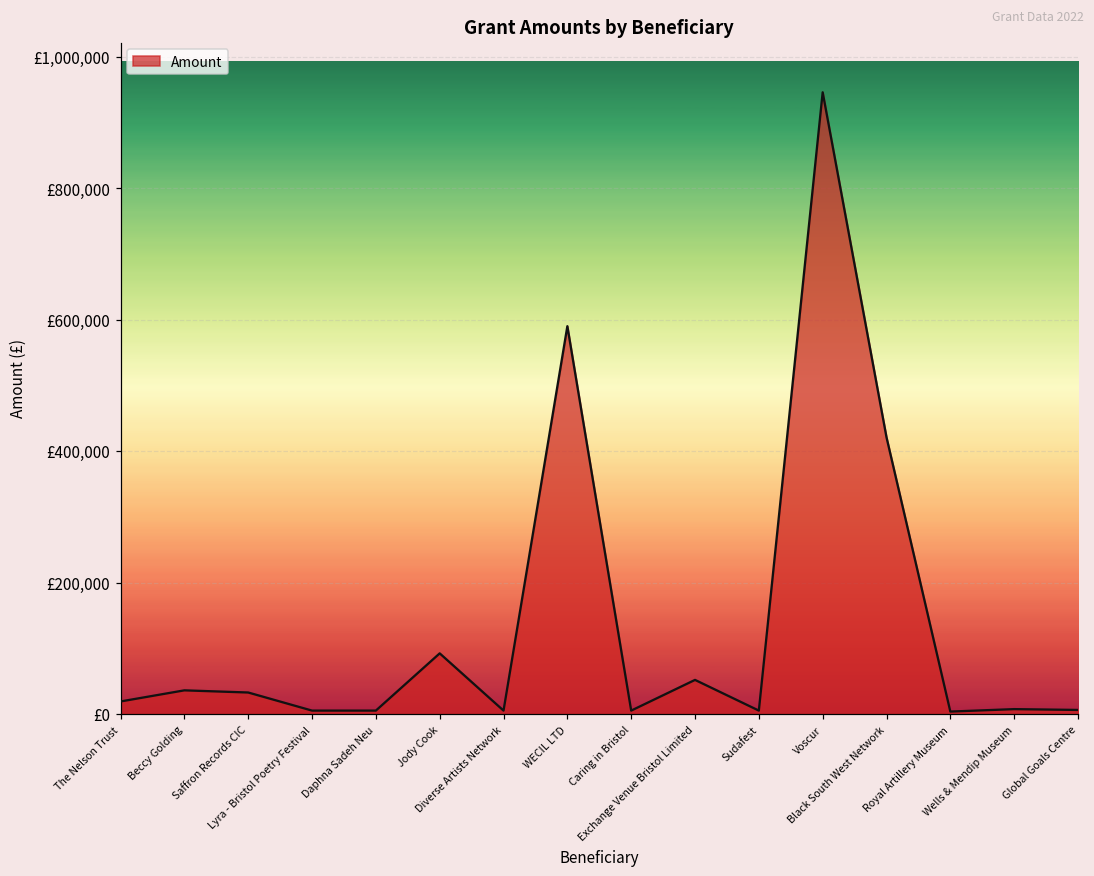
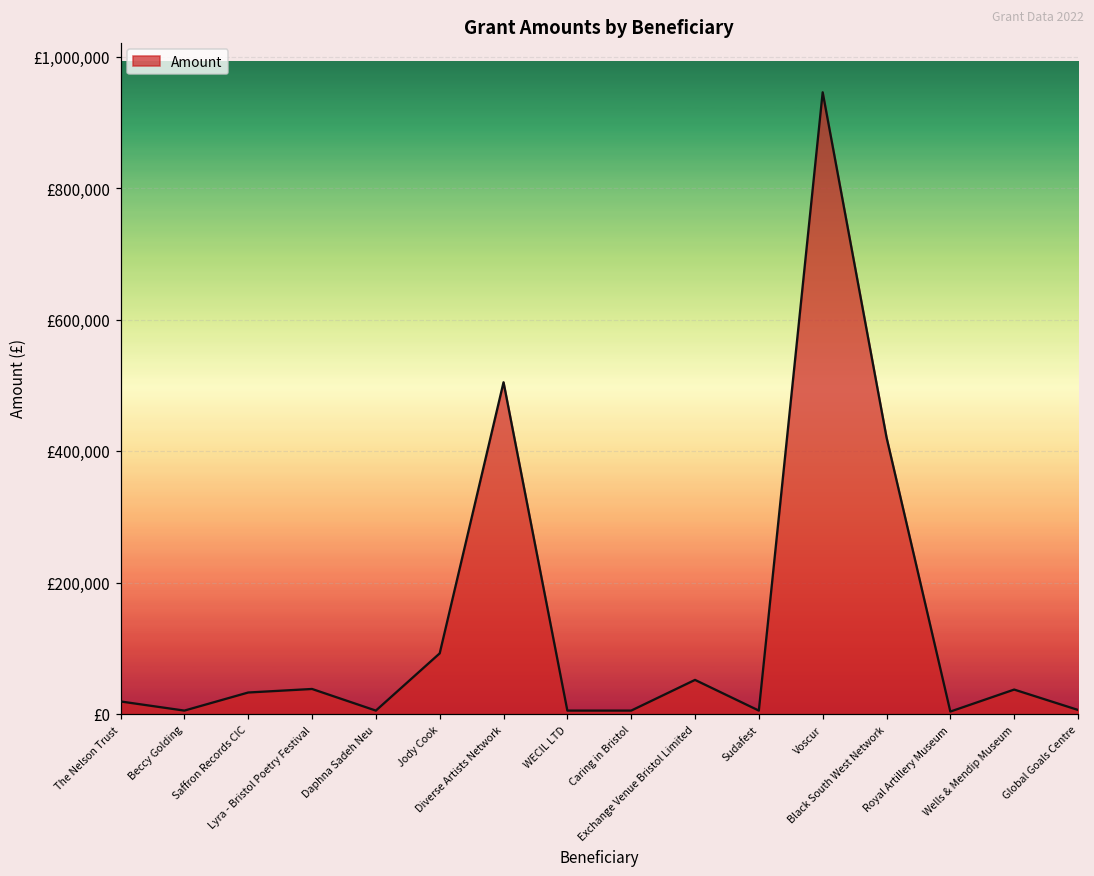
Beccy Golding: £40,000 -> £10,000
Lyra - Bristol Poetry Festival: £10,000 -> £40,000
Diverse Artists Network: £10,000 -> £500,000
WECIL LTD: £590,000 -> £10,000
Wells & Mendip Museum: £10,000 -> £40,000
